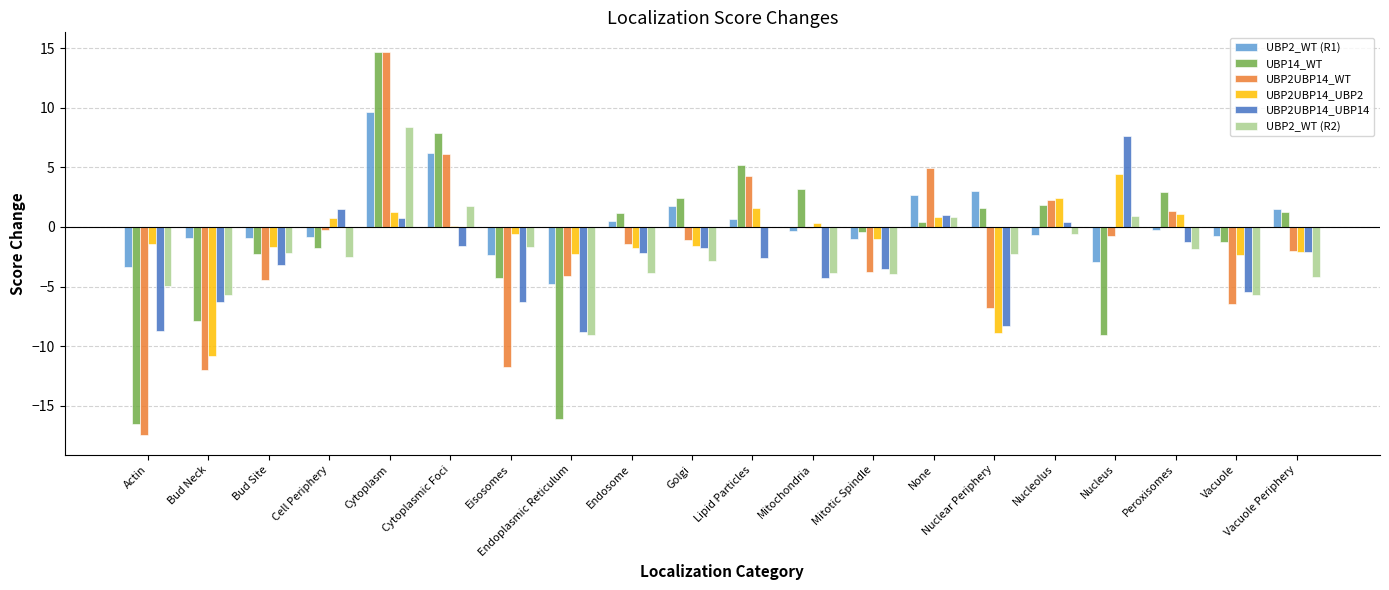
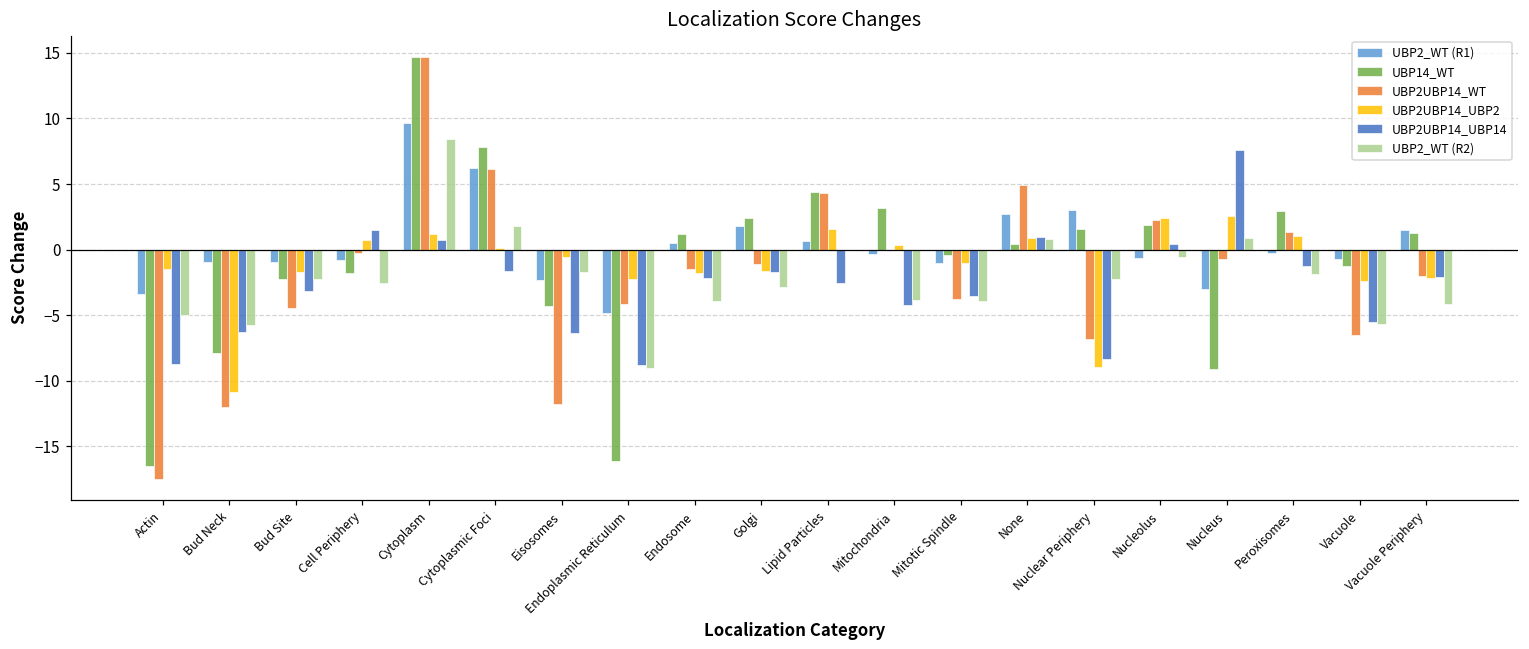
UBP14_WT, Lipid Particles: 5.2 -> 4.4
UBP2UBP14_UBP2, Nucleus: 4.4 -> 2.6
